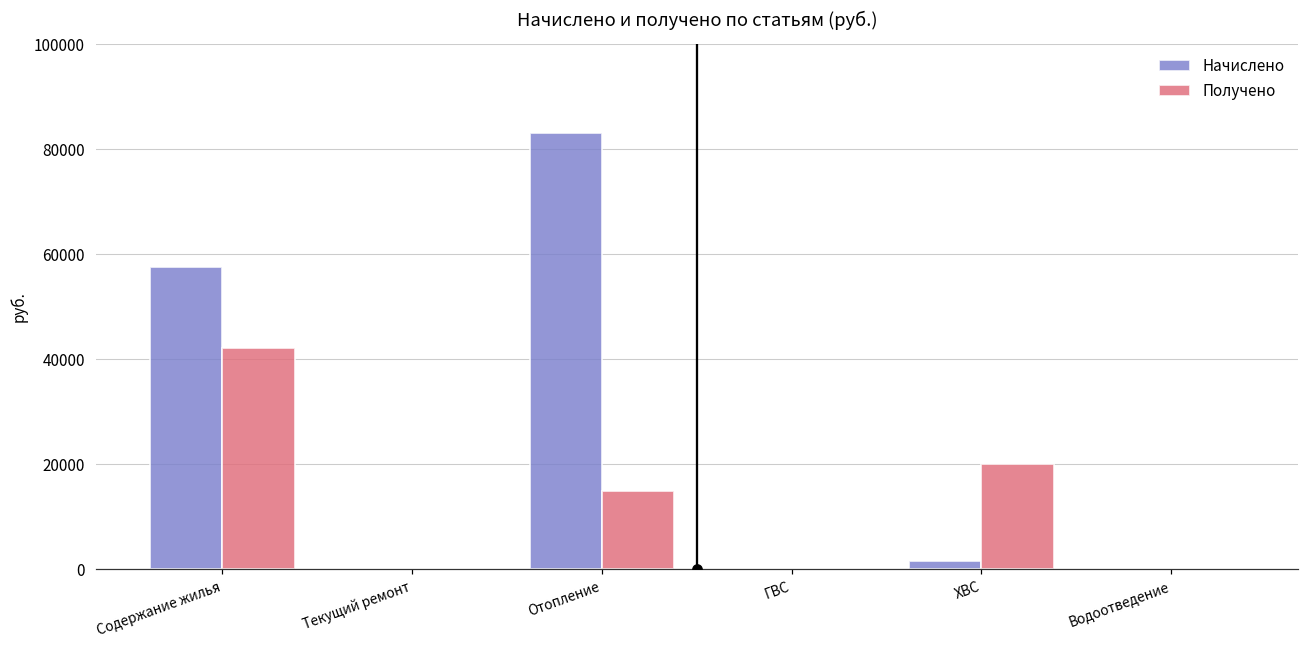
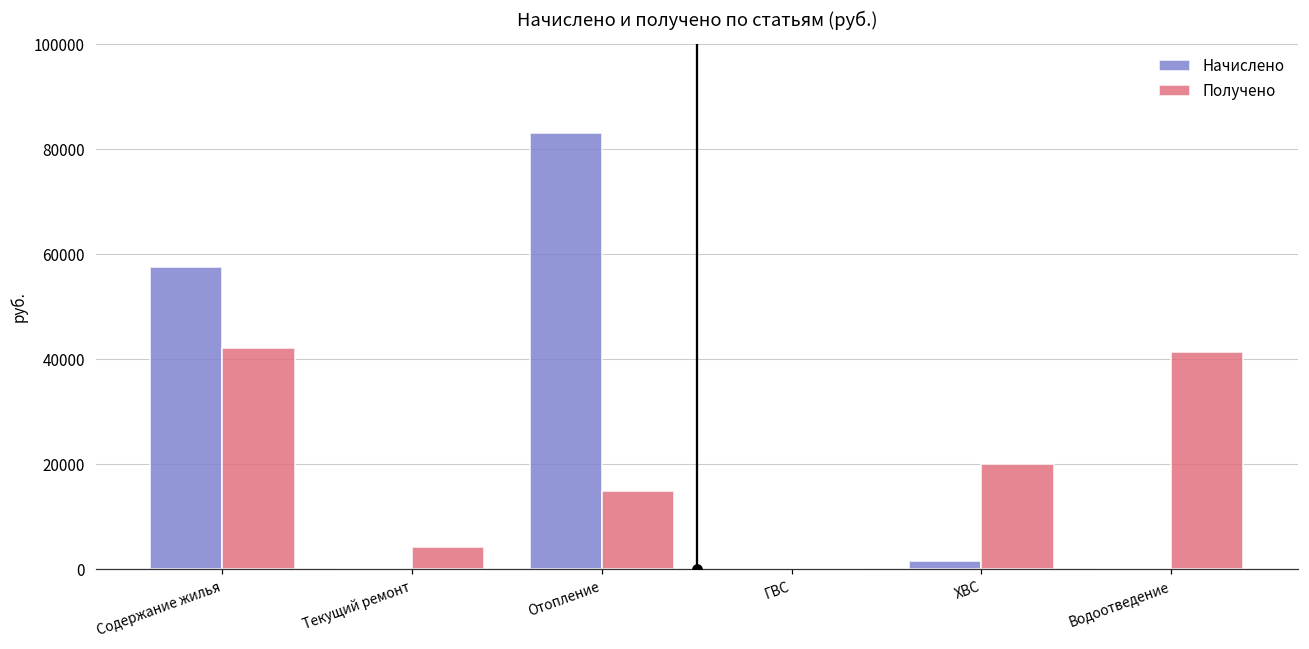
Получено, Текущий ремонт: 0 -> 4000
Получено, Водоотведение: 0 -> 41000
